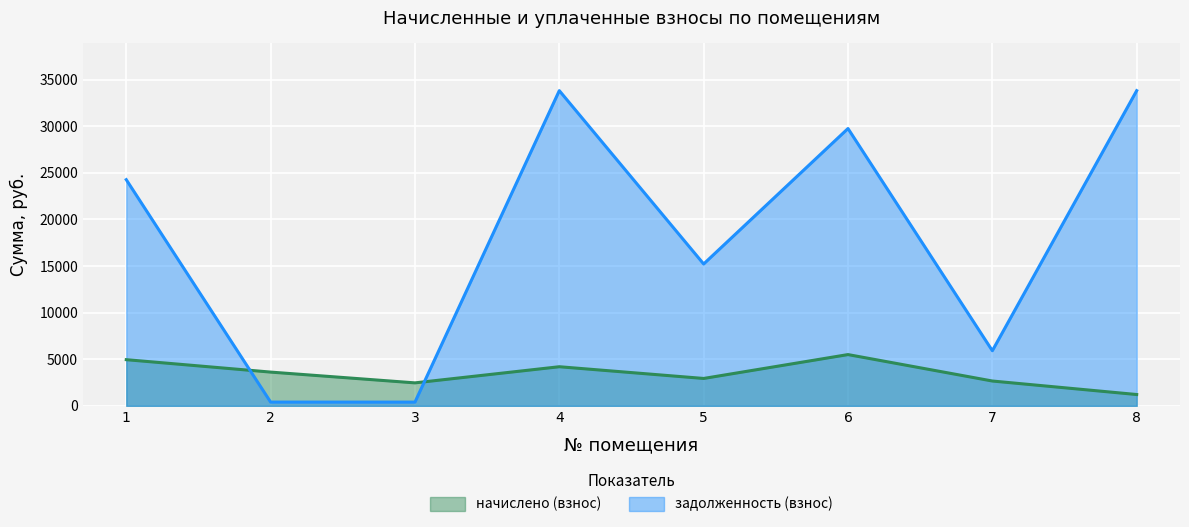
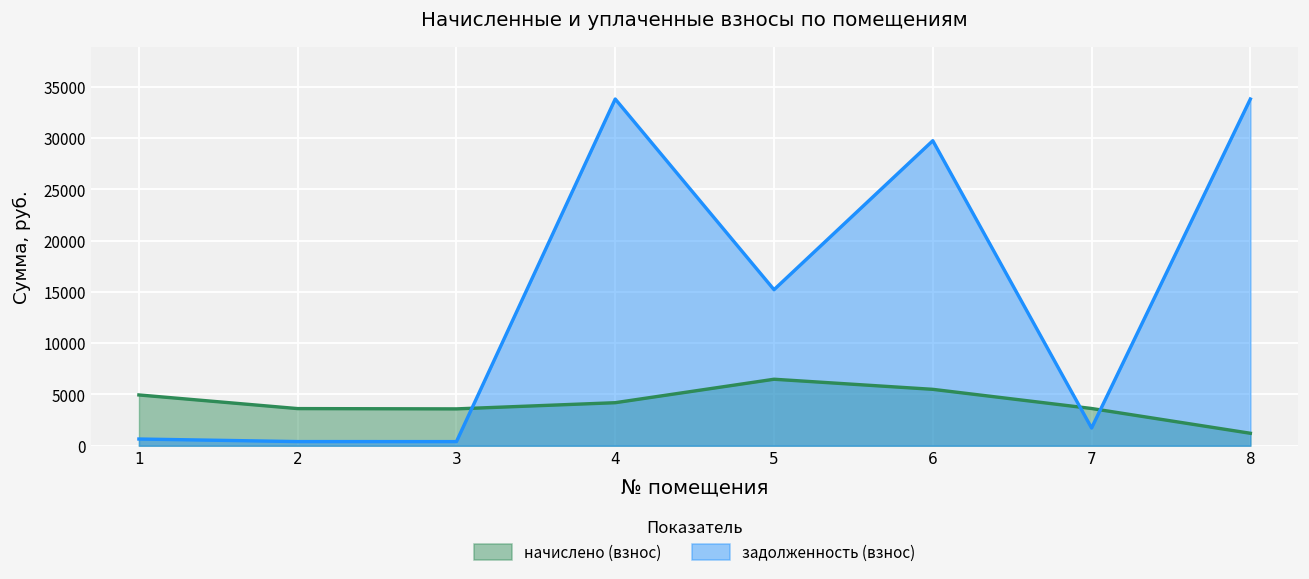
задолженность (взнос), 1: 24000 -> 1000
начислено (взнос), 3: 2000 -> 4000
начислено (взнос), 5: 3000 -> 6000
начислено (взнос), 7: 3000 -> 4000
задолженность (взнос), 7: 6000 -> 2000
